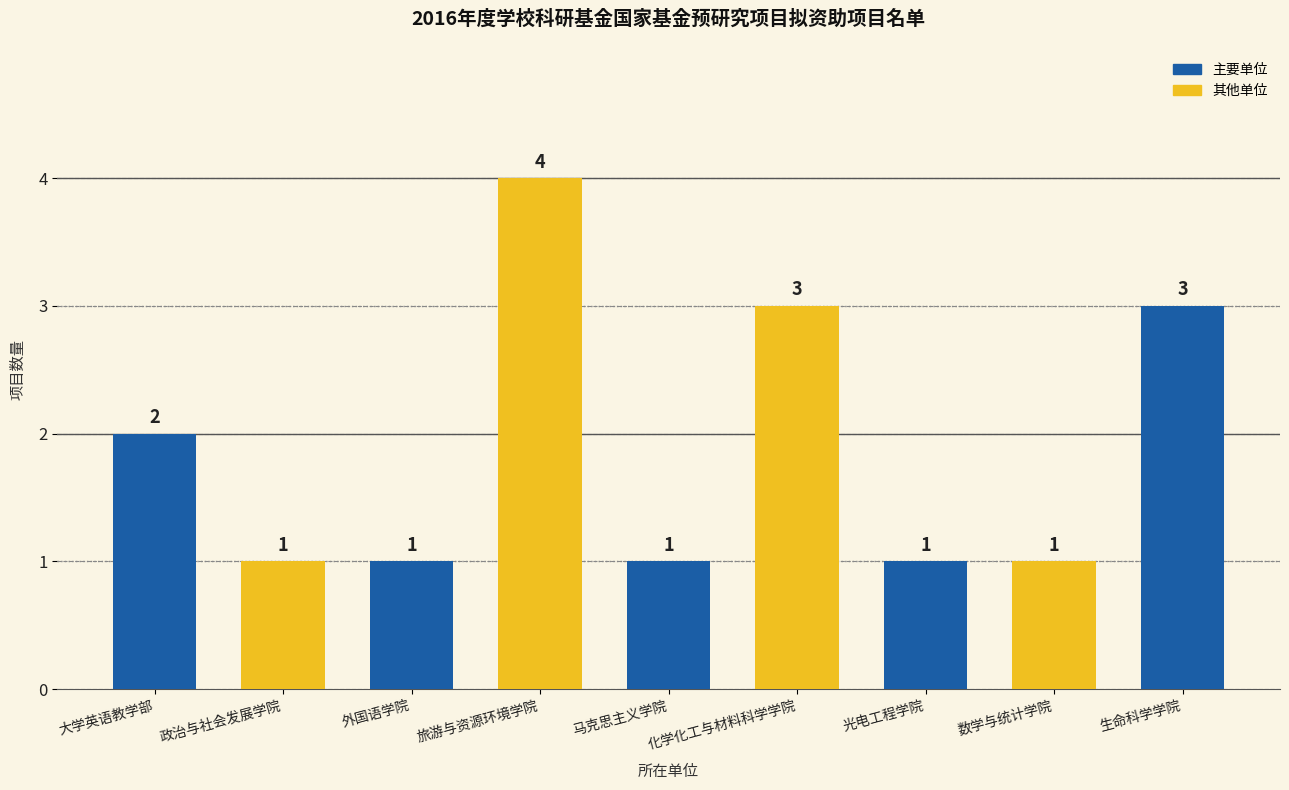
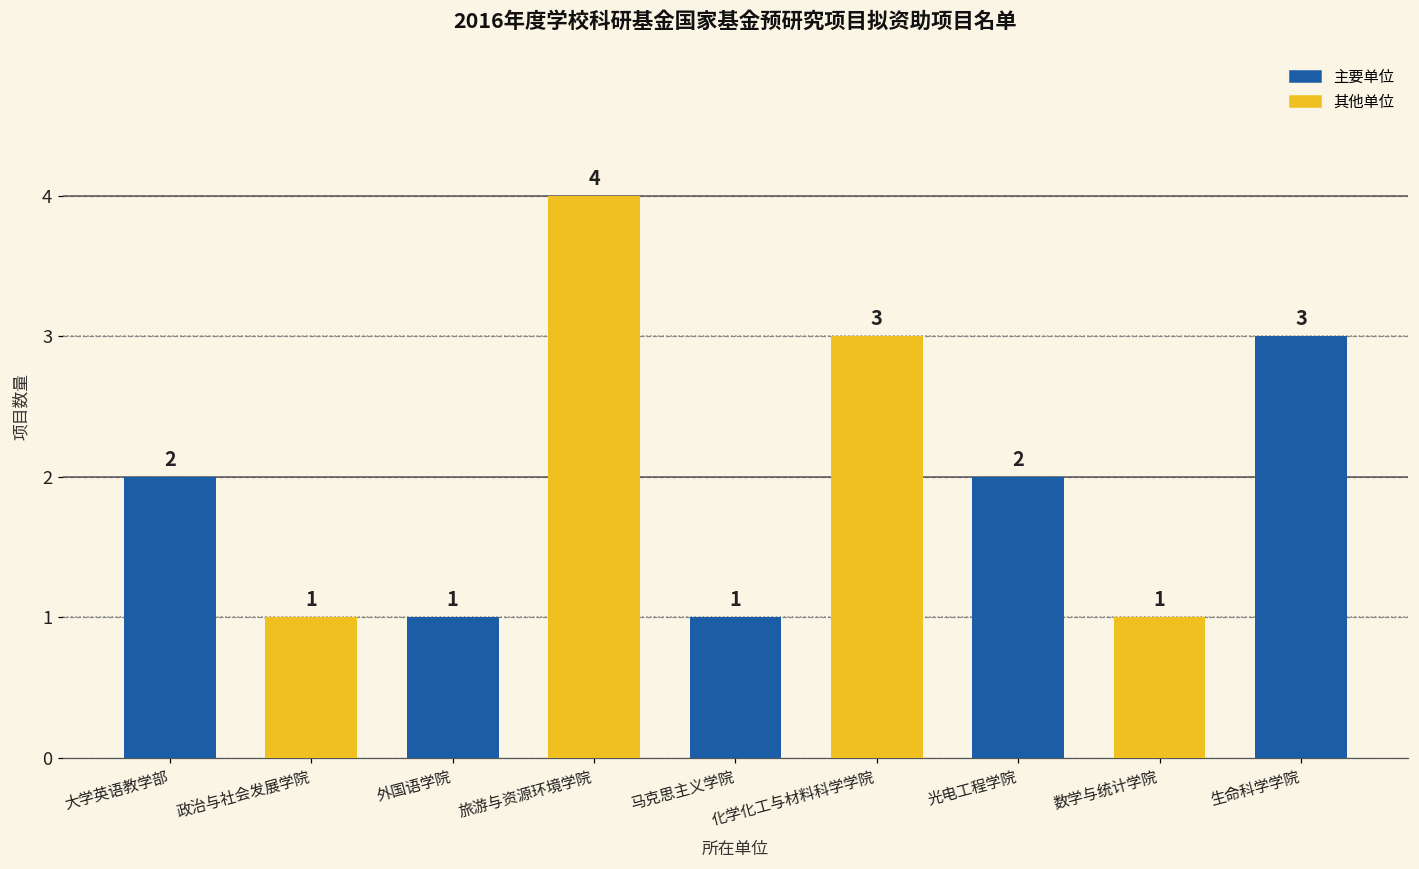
光电工程学院: 1 -> 2
